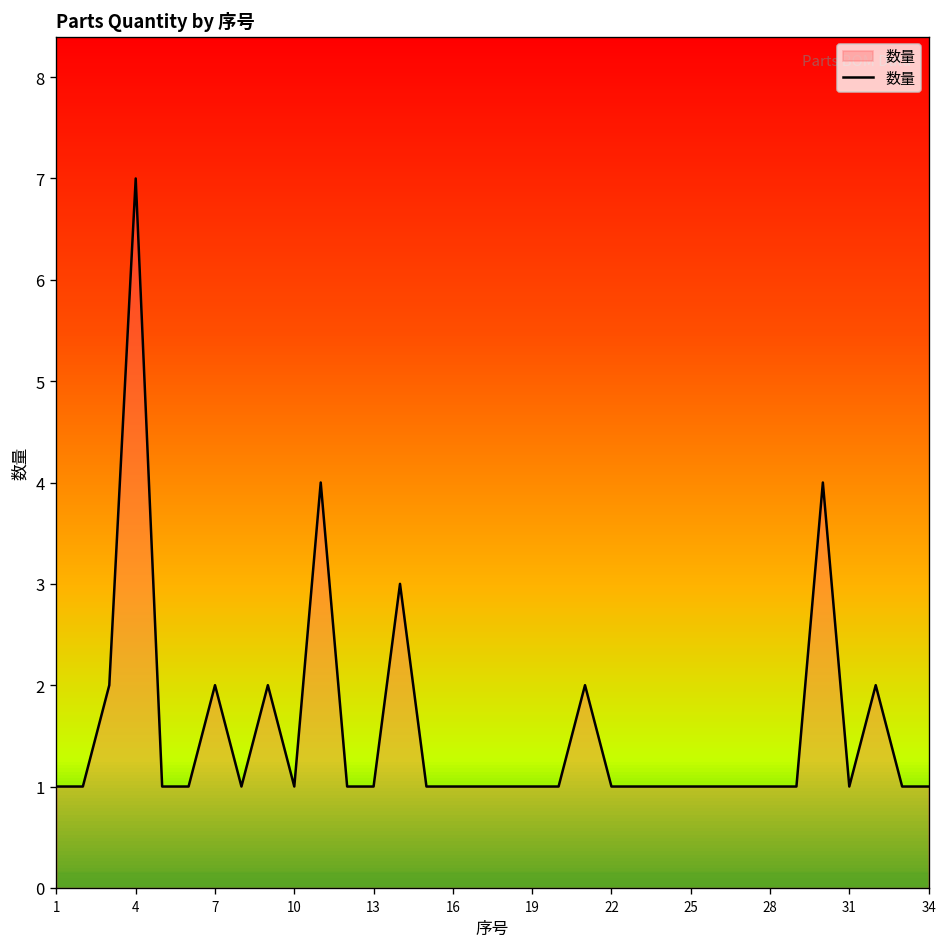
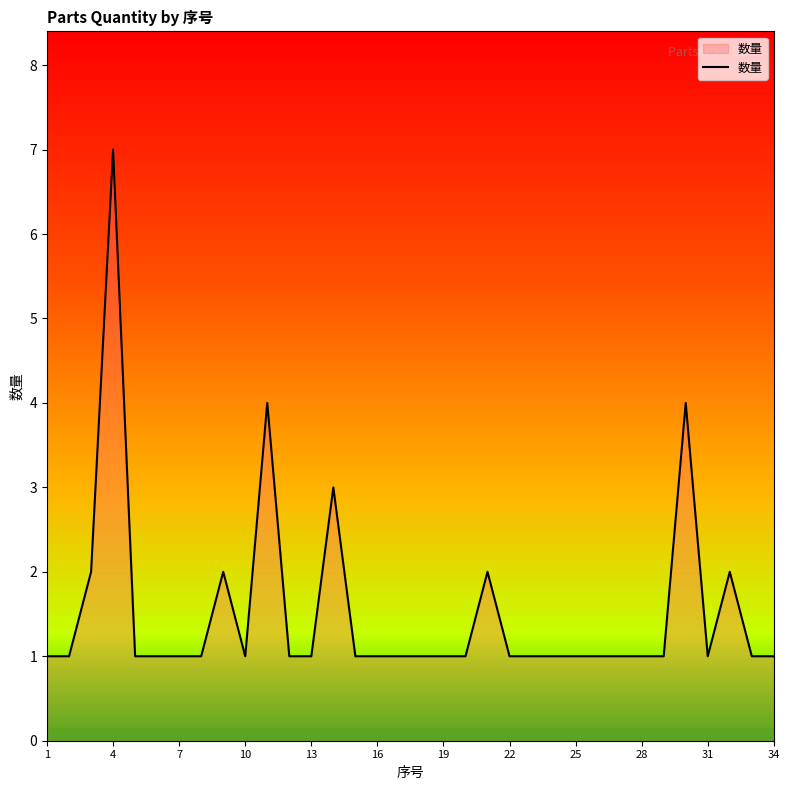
7: 2 -> 1
